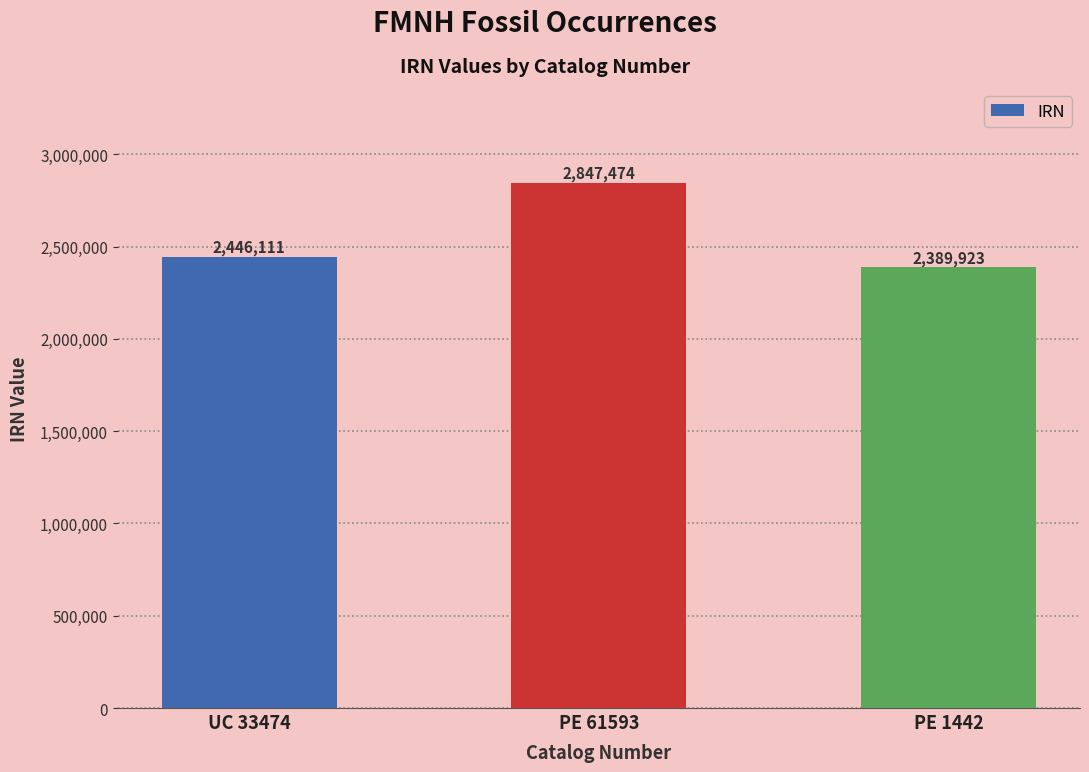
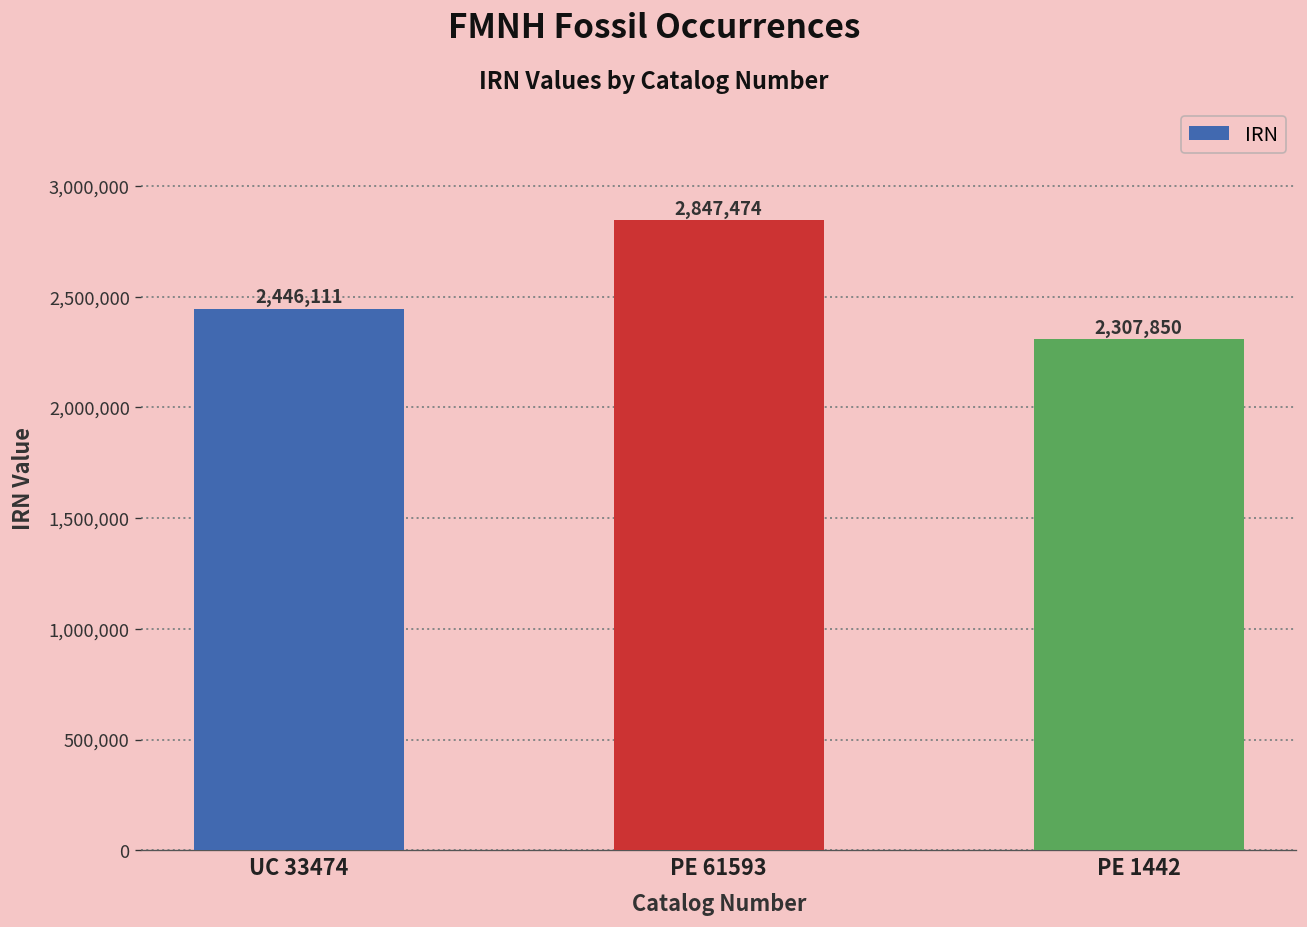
PE 1442: 2,389,923 -> 2,307,850
